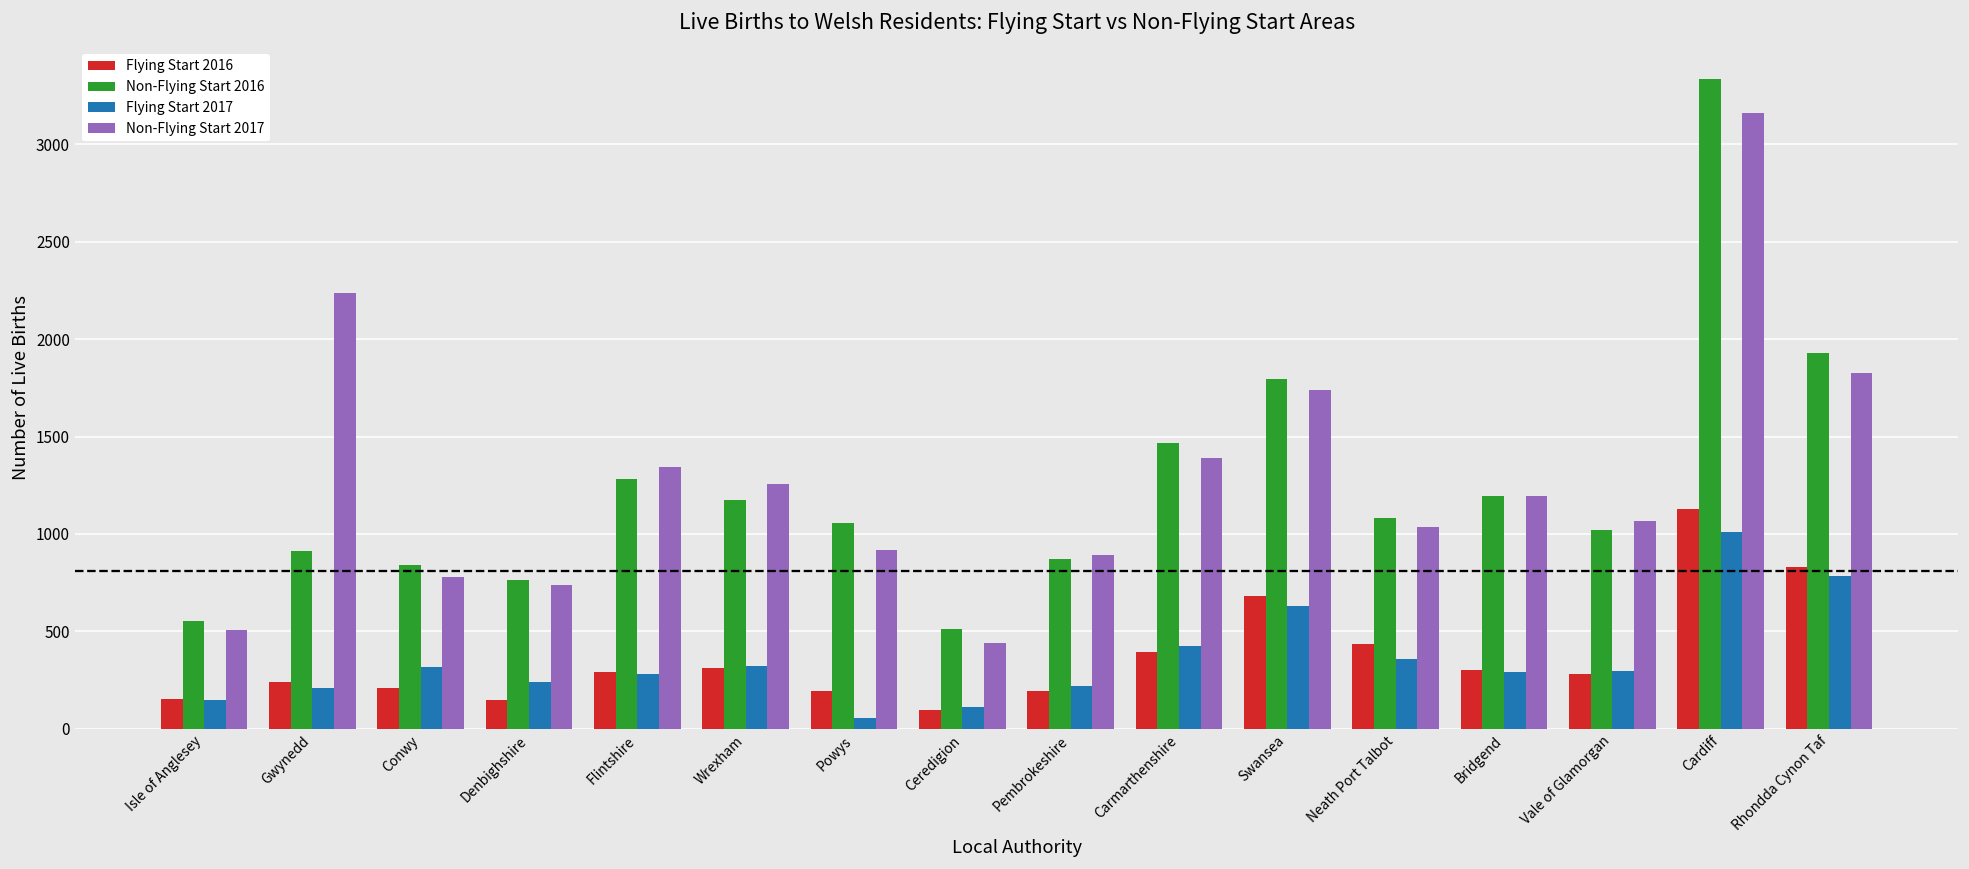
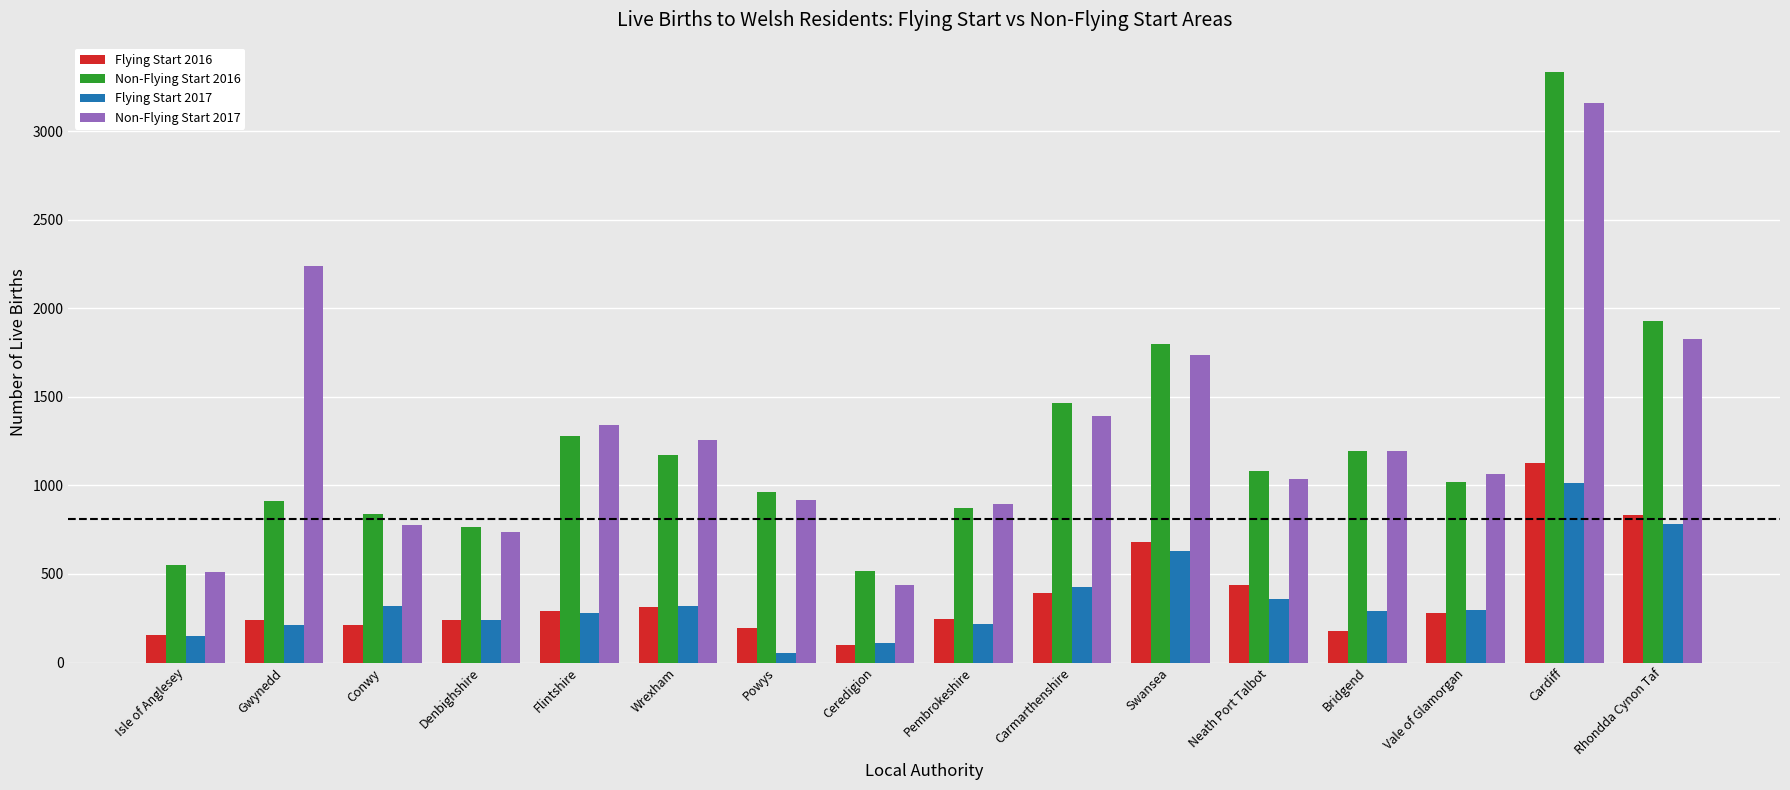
Flying Start 2016, Denbighshire: 150 -> 240
Non-Flying Start 2016, Powys: 1060 -> 960
Flying Start 2016, Pembrokeshire: 190 -> 240
Flying Start 2016, Bridgend: 300 -> 180
